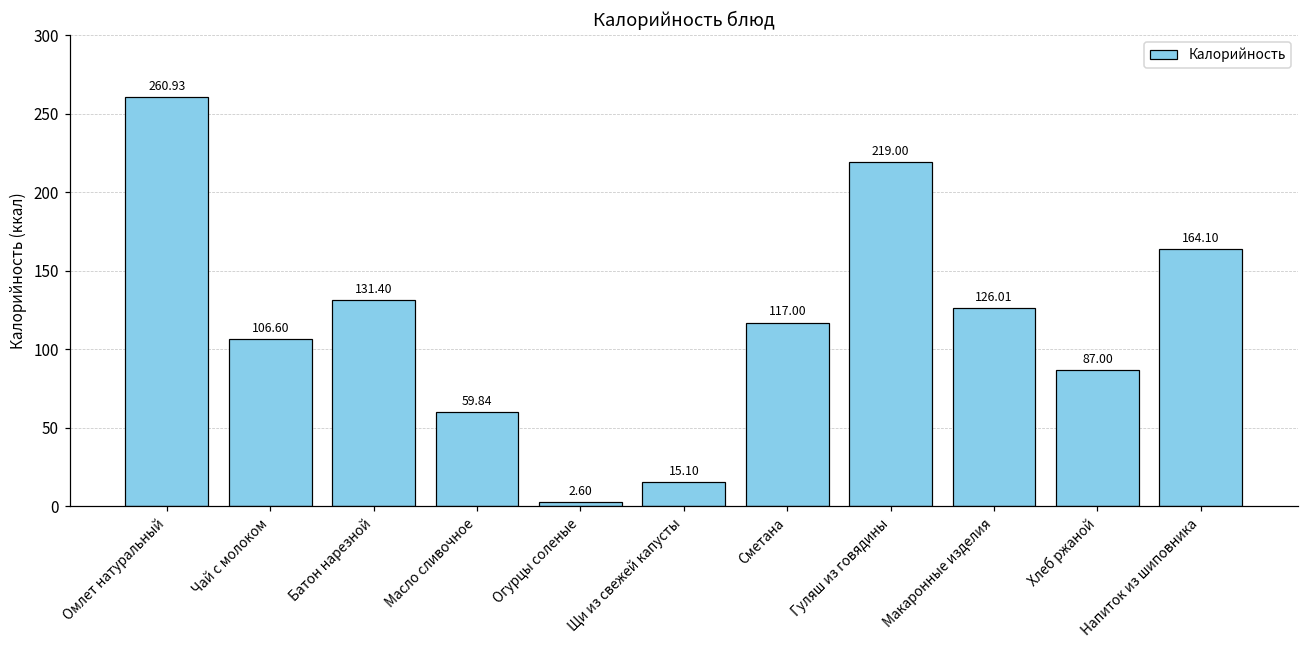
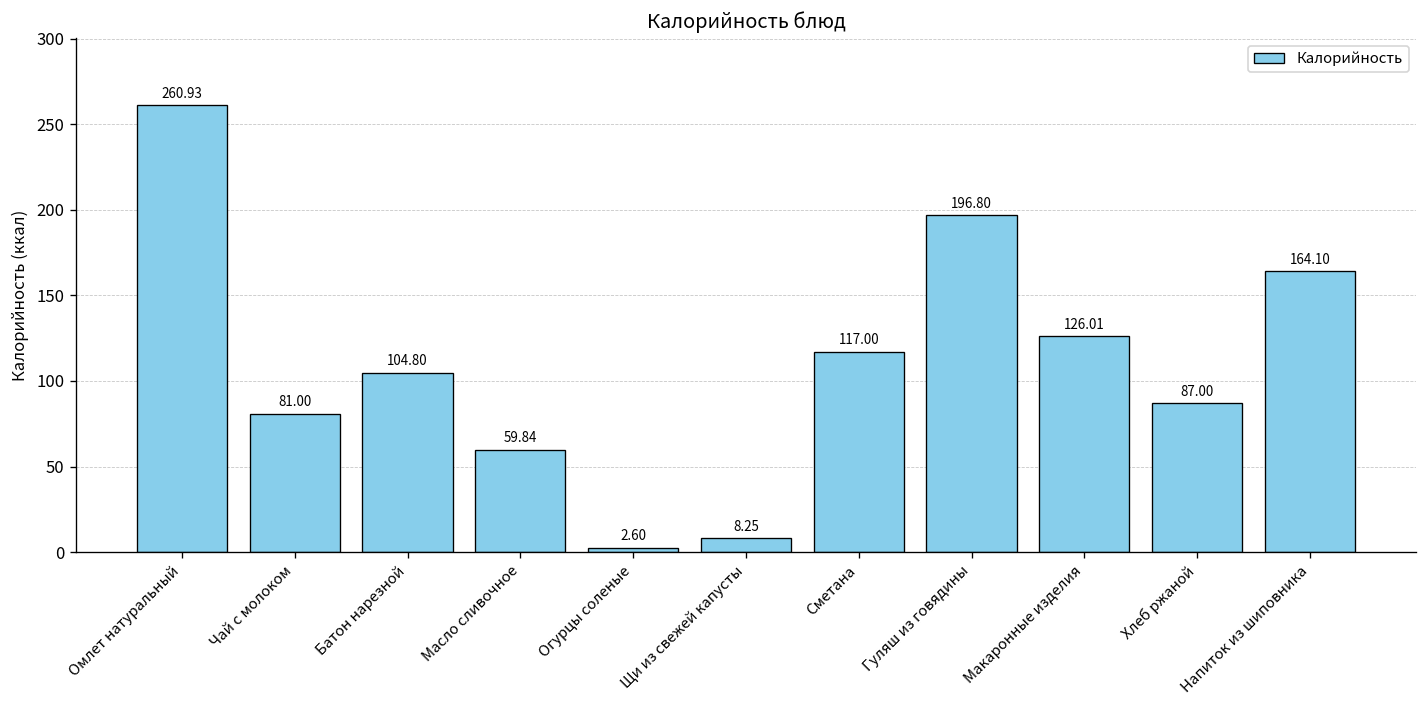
Чай с молоком: 106.60 -> 81.00
Батон нарезной: 131.40 -> 104.80
Щи из свежей капусты: 15.10 -> 8.25
Гуляш из говядины: 219.00 -> 196.80
